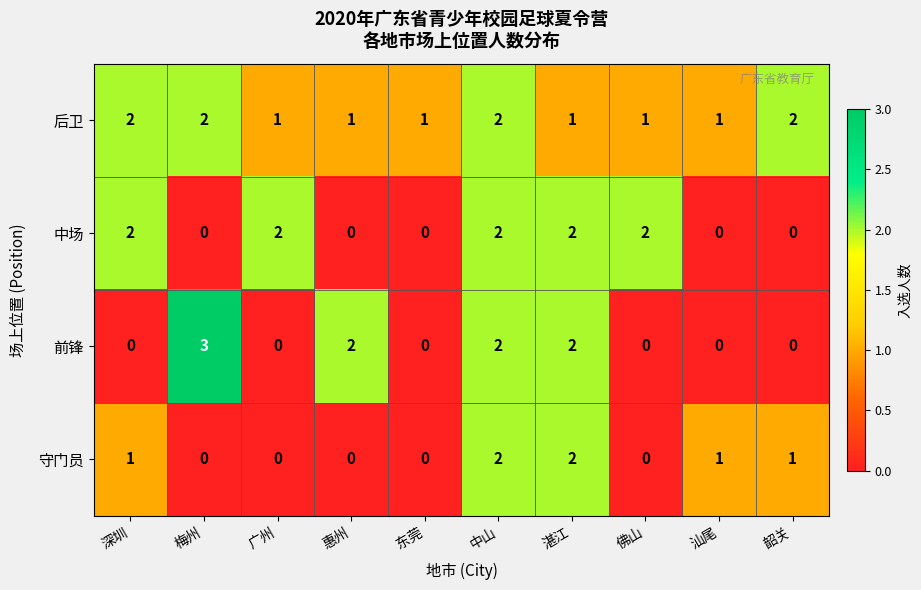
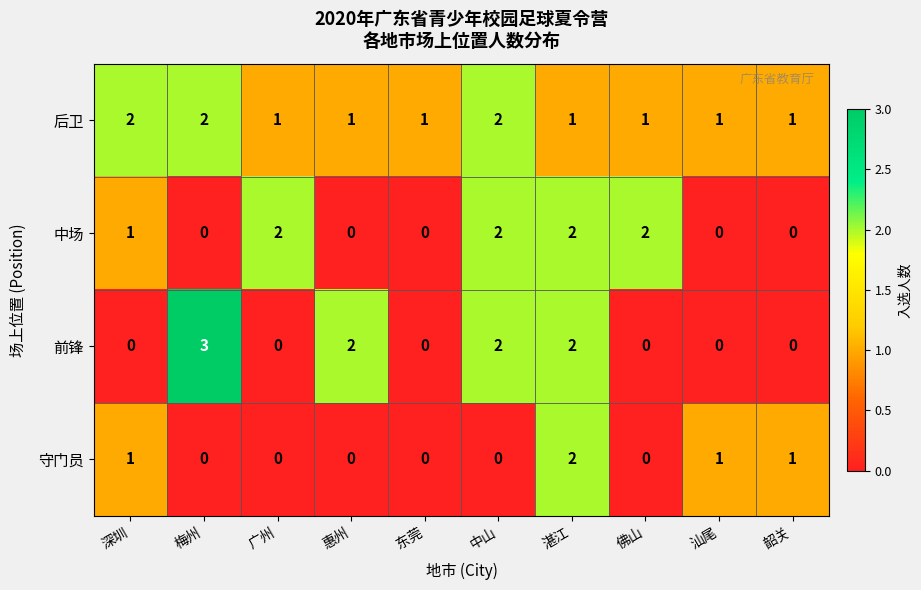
后卫, 韶关: 2 -> 1
中场, 深圳: 2 -> 1
守门员, 中山: 2 -> 0
